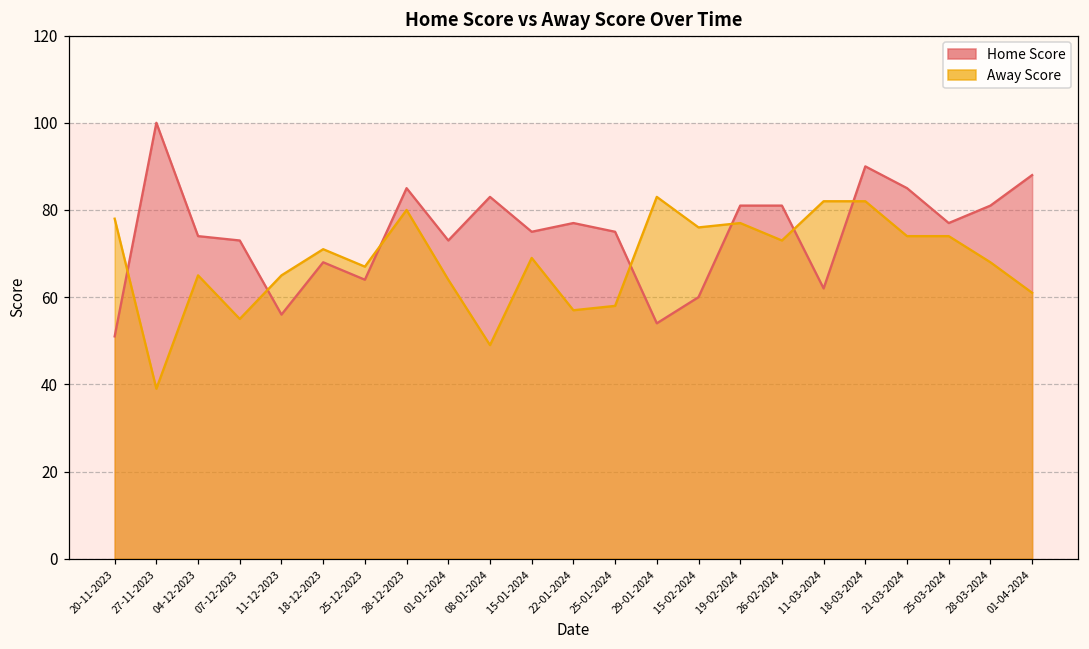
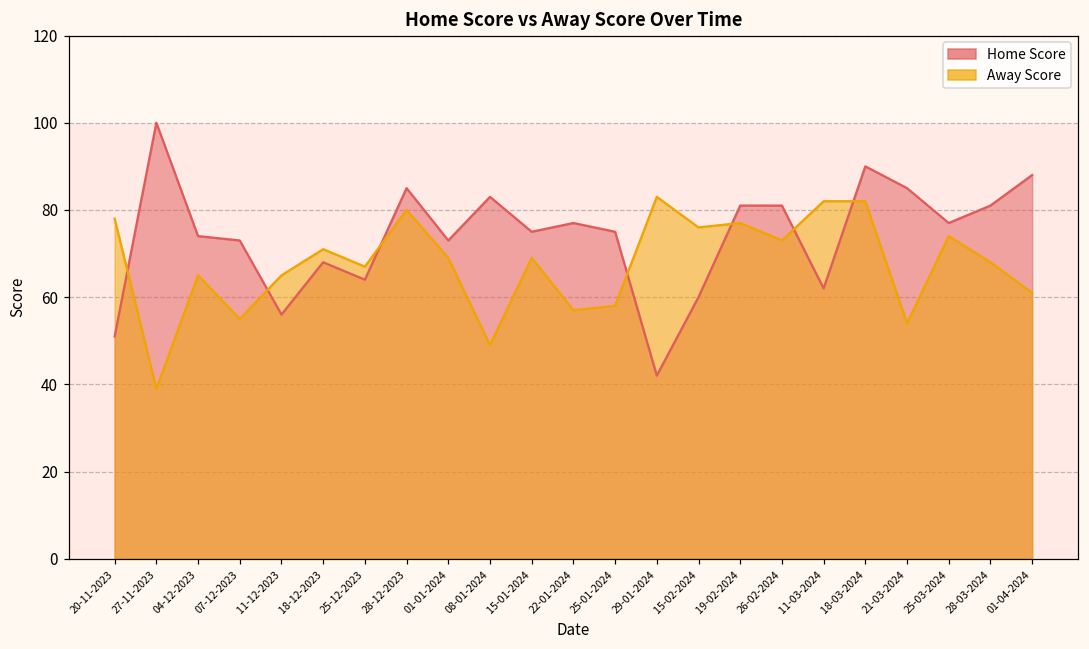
Away Score, 01-01-2024: 64 -> 69
Home Score, 29-01-2024: 54 -> 42
Away Score, 21-03-2024: 74 -> 54
